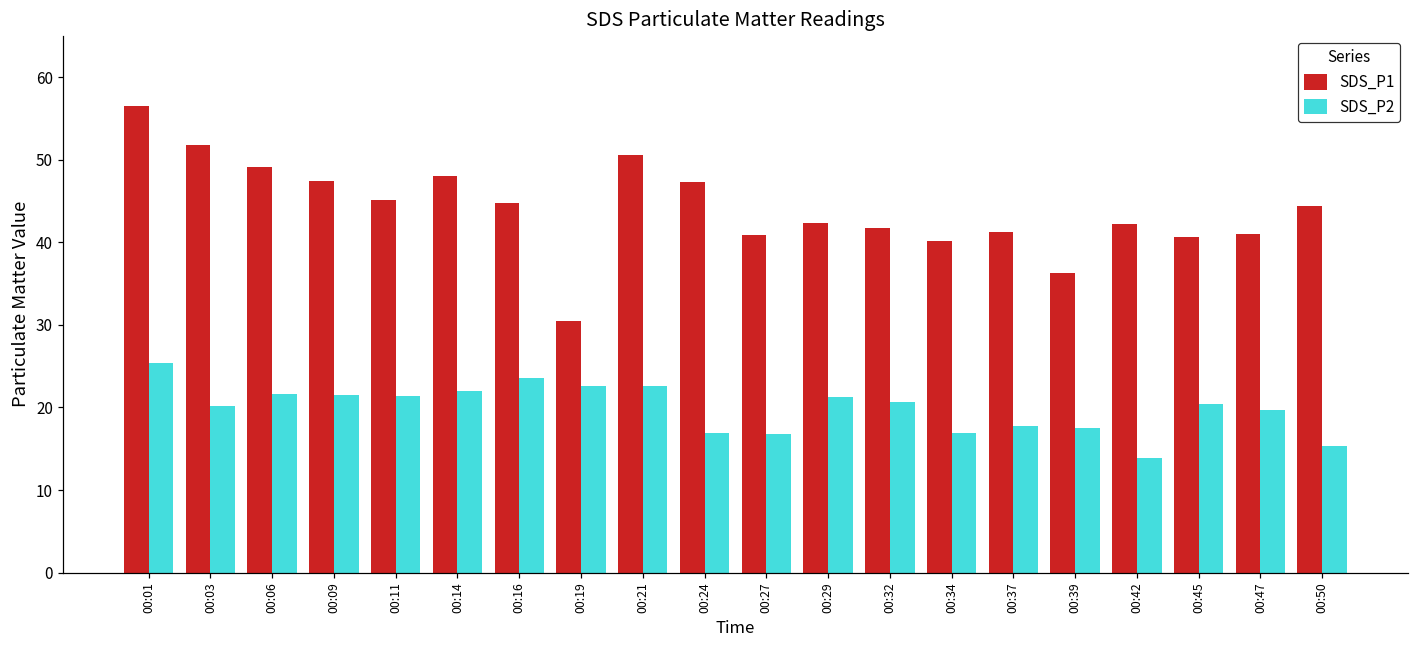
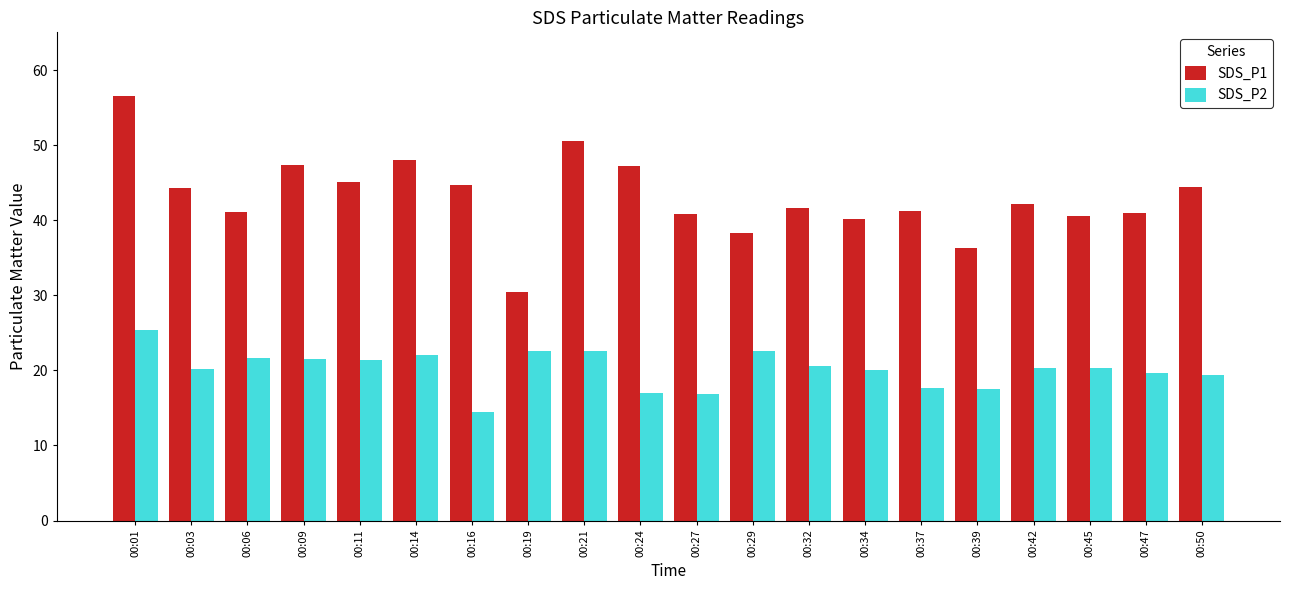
SDS_P1, 00:03: 52 -> 44
SDS_P1, 00:06: 49 -> 41
SDS_P2, 00:16: 24 -> 15
SDS_P1, 00:29: 42 -> 38
SDS_P2, 00:29: 21 -> 23
SDS_P2, 00:34: 17 -> 20
SDS_P2, 00:42: 14 -> 20
SDS_P2, 00:50: 15 -> 19
